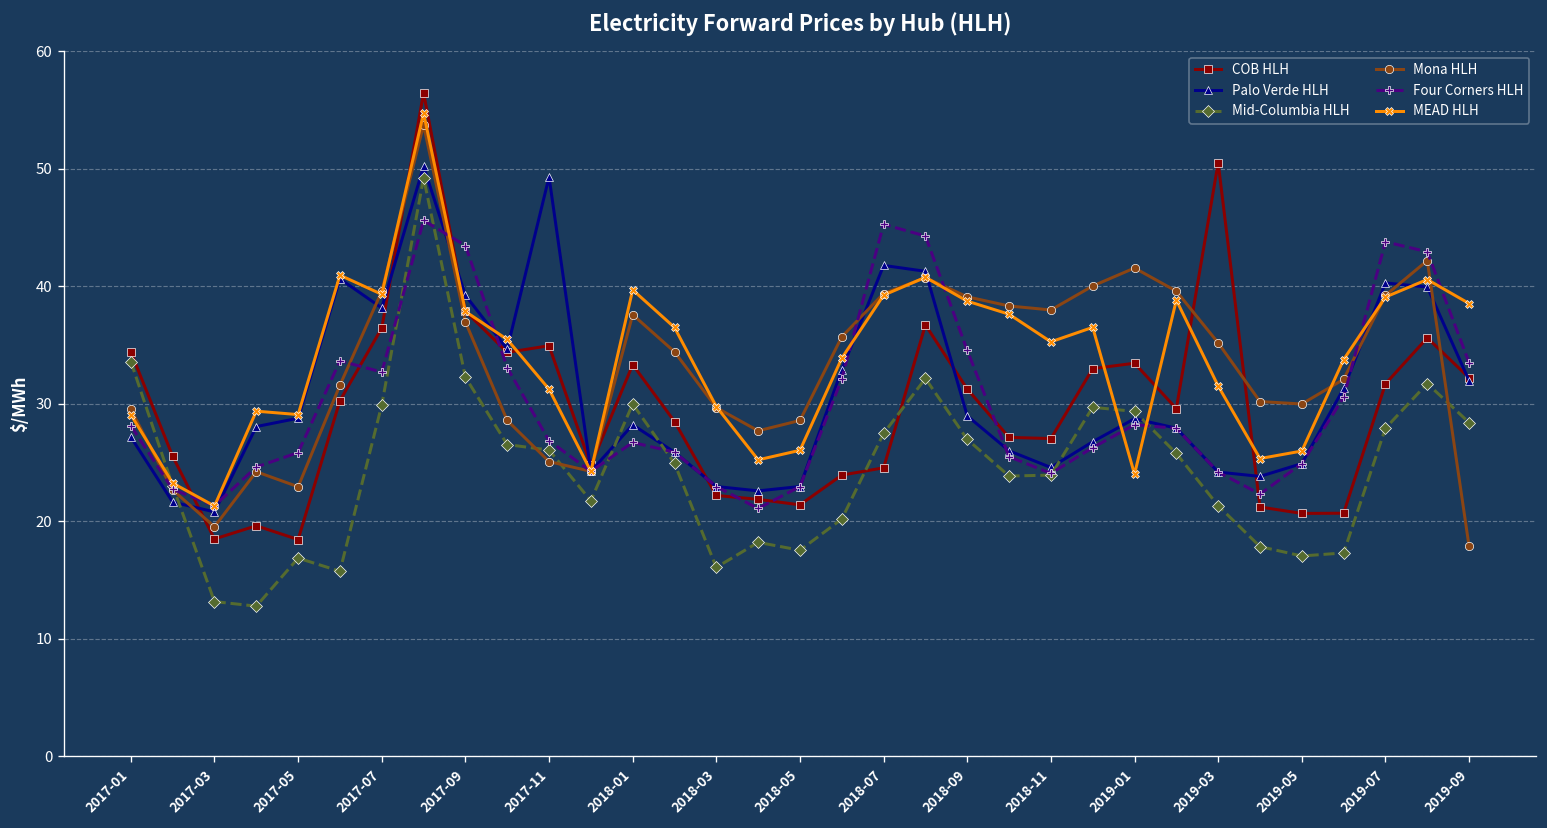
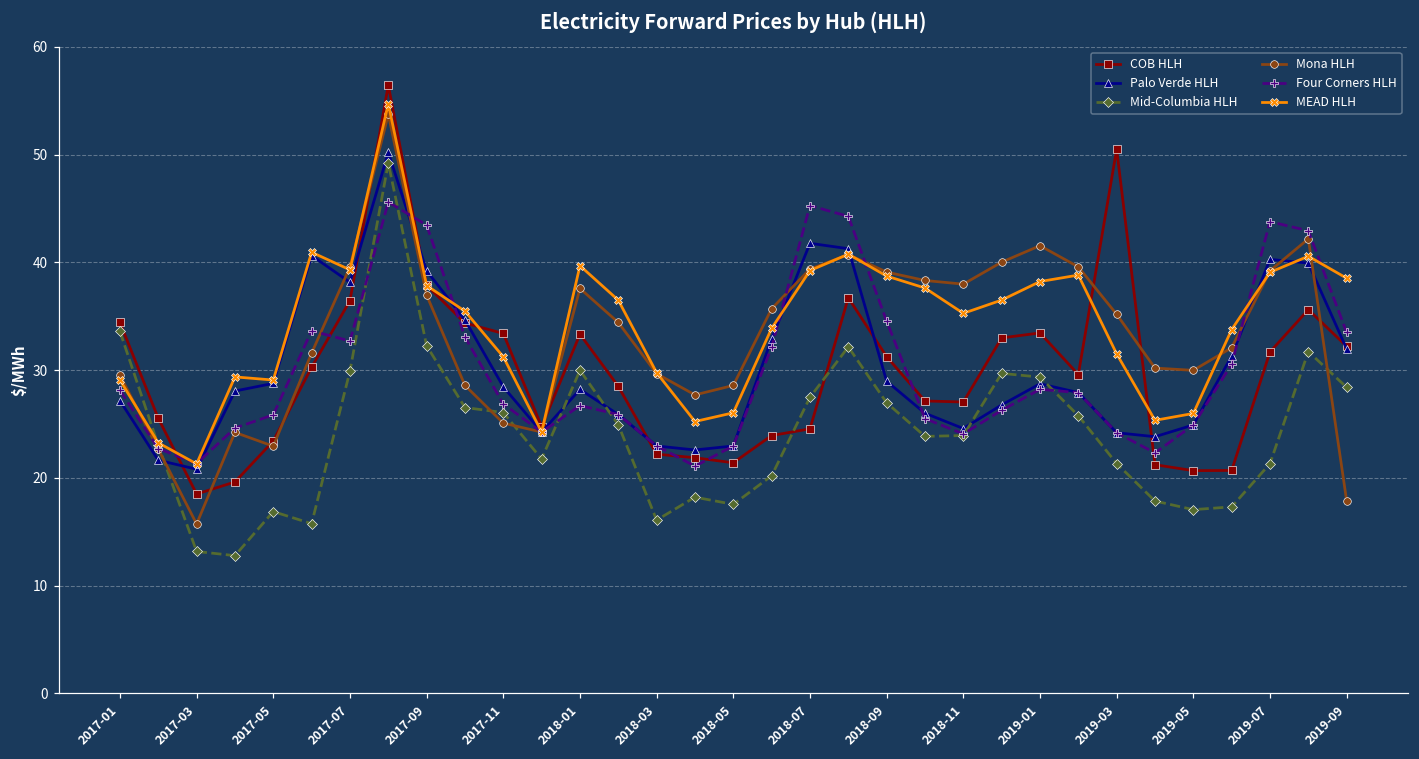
Mona HLH, 2017-03: 20 -> 16
COB HLH, 2017-05: 18 -> 23
COB HLH, 2017-11: 35 -> 33
Palo Verde HLH, 2017-11: 49 -> 28
MEAD HLH, 2019-01: 24 -> 38
Mid-Columbia HLH, 2019-07: 28 -> 21
